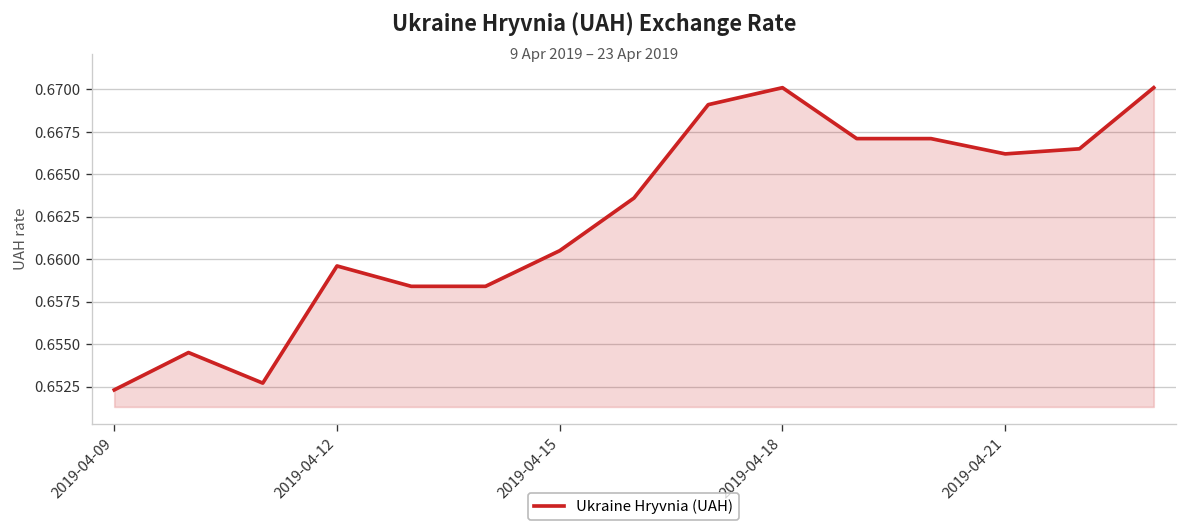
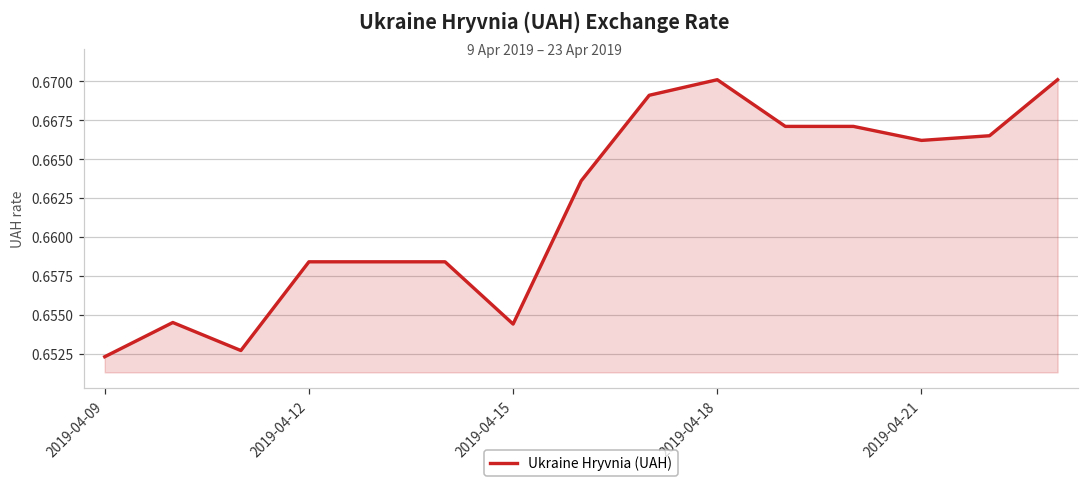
2019-04-12: 0.6596 -> 0.6584
2019-04-15: 0.6605 -> 0.6544
